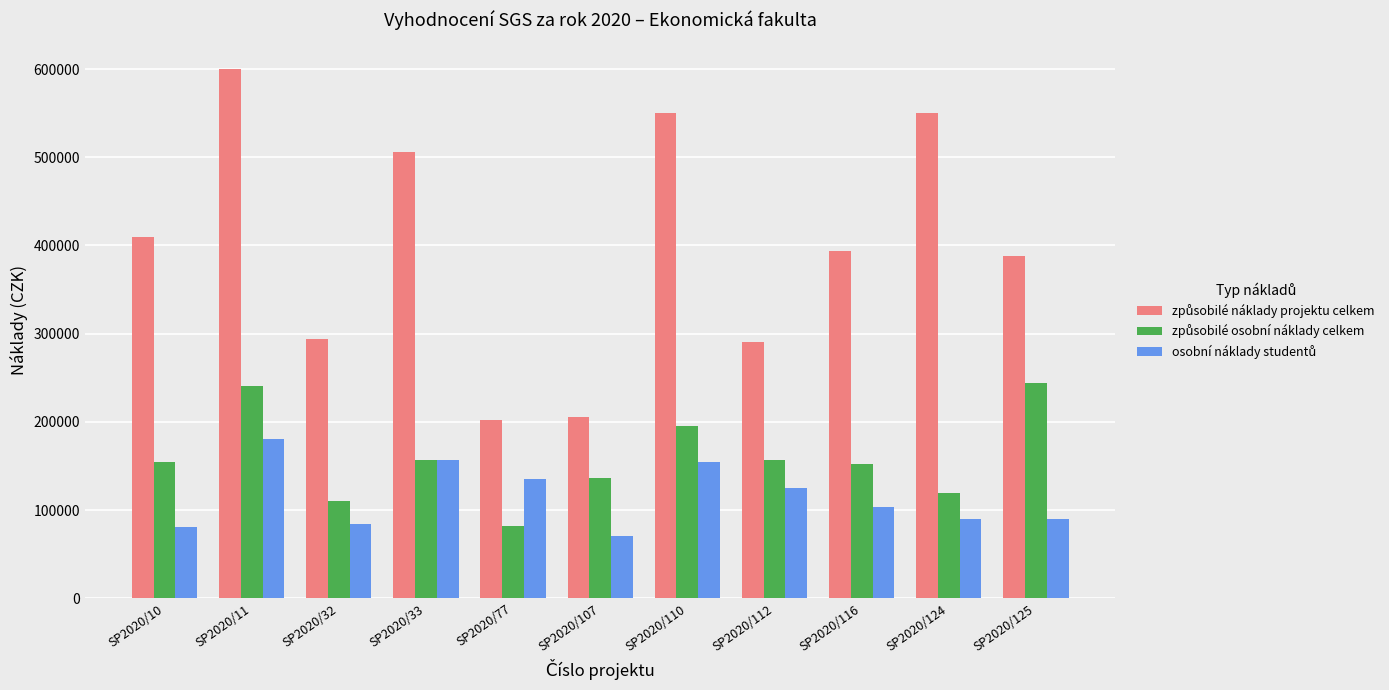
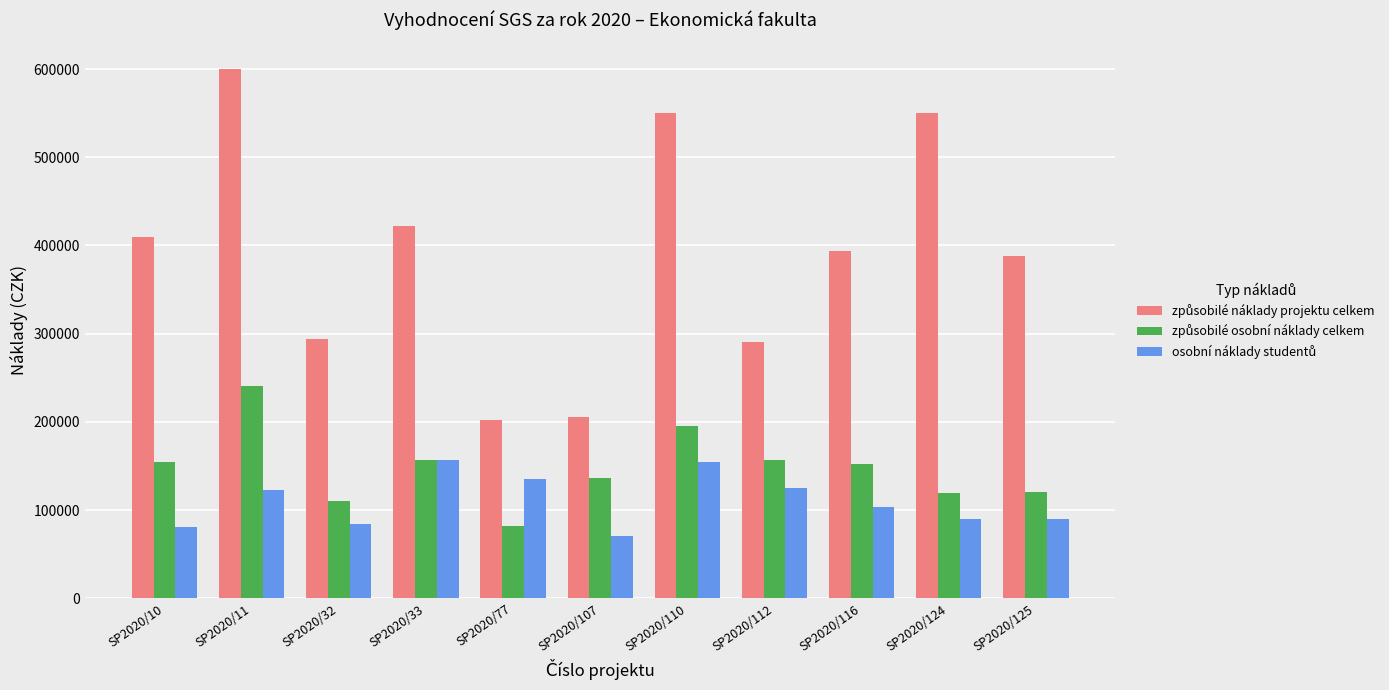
osobní náklady studentů, SP2020/11: 180000 -> 120000
způsobilé náklady projektu celkem, SP2020/33: 510000 -> 420000
způsobilé osobní náklady celkem, SP2020/125: 240000 -> 120000
